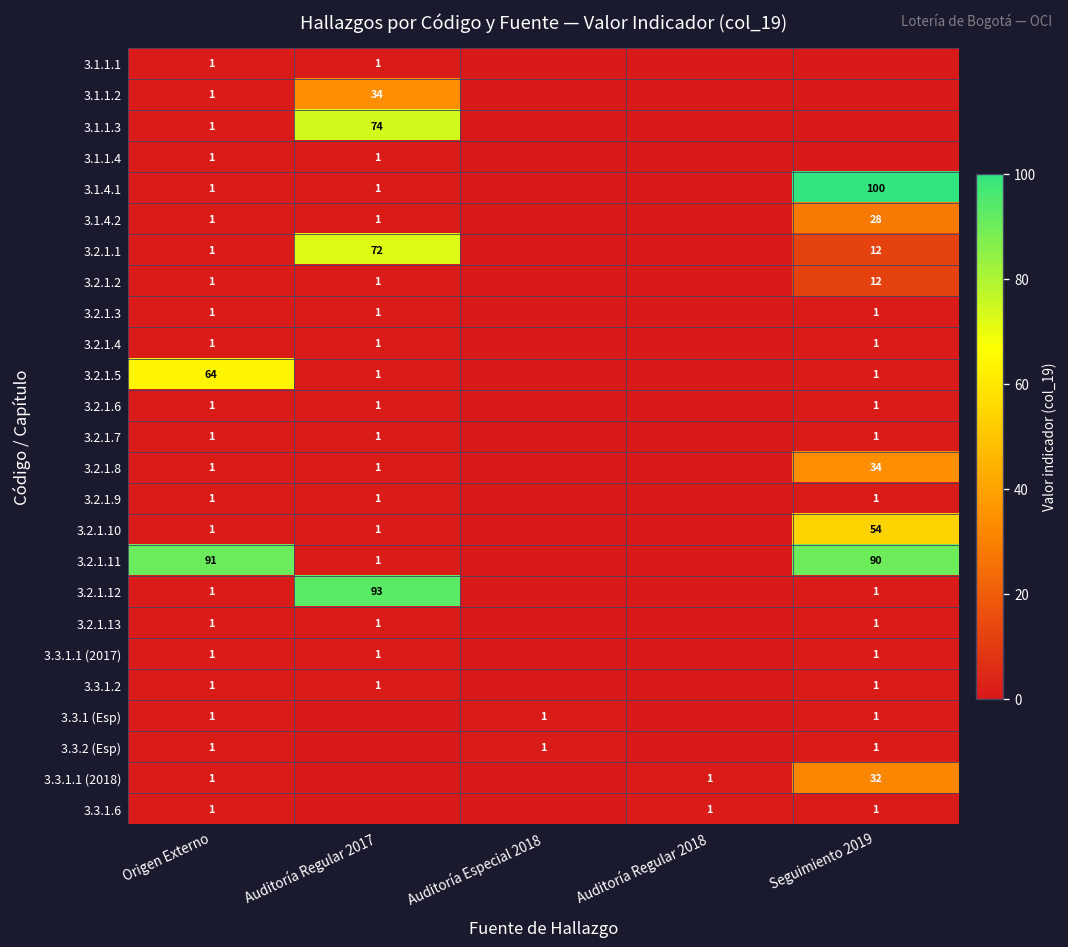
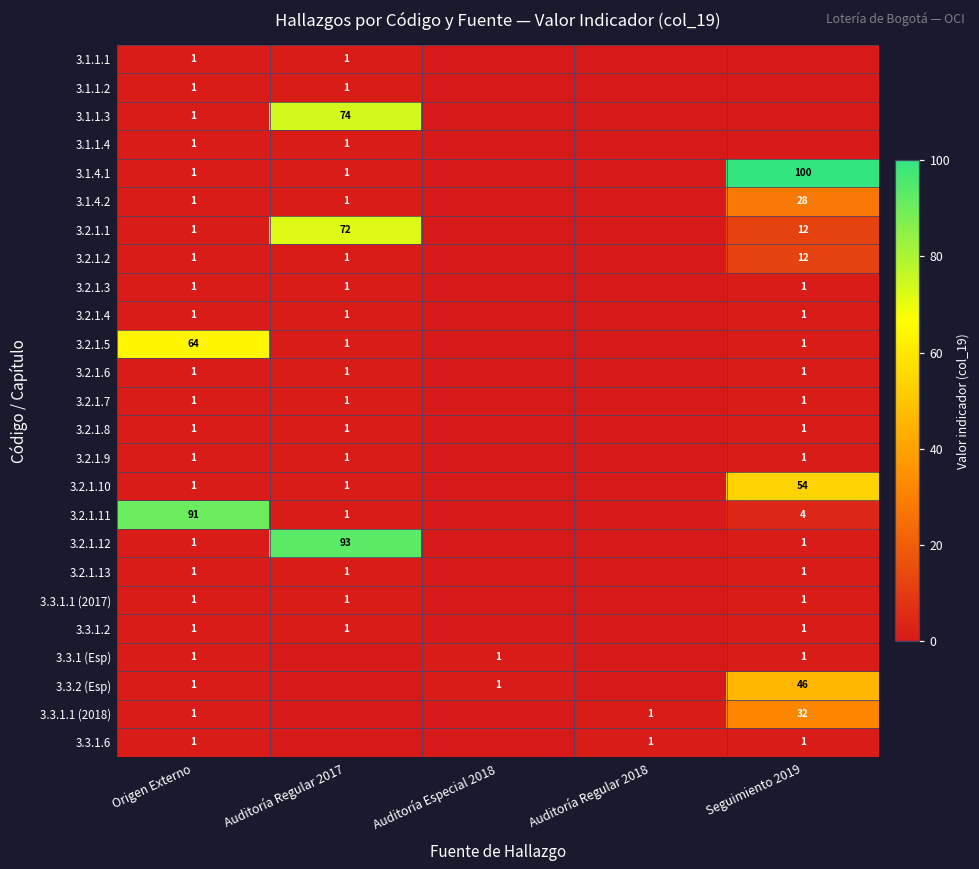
3.1.1.2, Auditoría Regular 2017: 34 -> 1
3.2.1.8, Seguimiento 2019: 34 -> 1
3.2.1.11, Seguimiento 2019: 90 -> 4
3.3.2 (Esp), Seguimiento 2019: 1 -> 46
